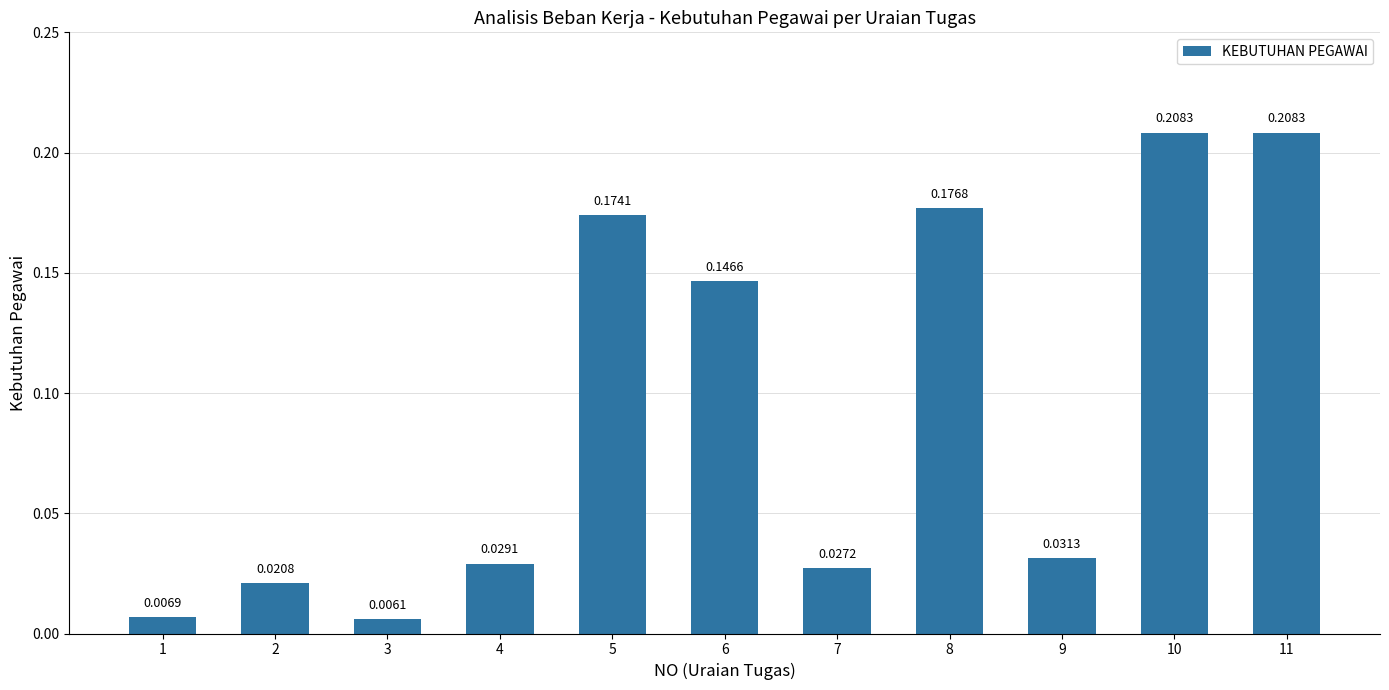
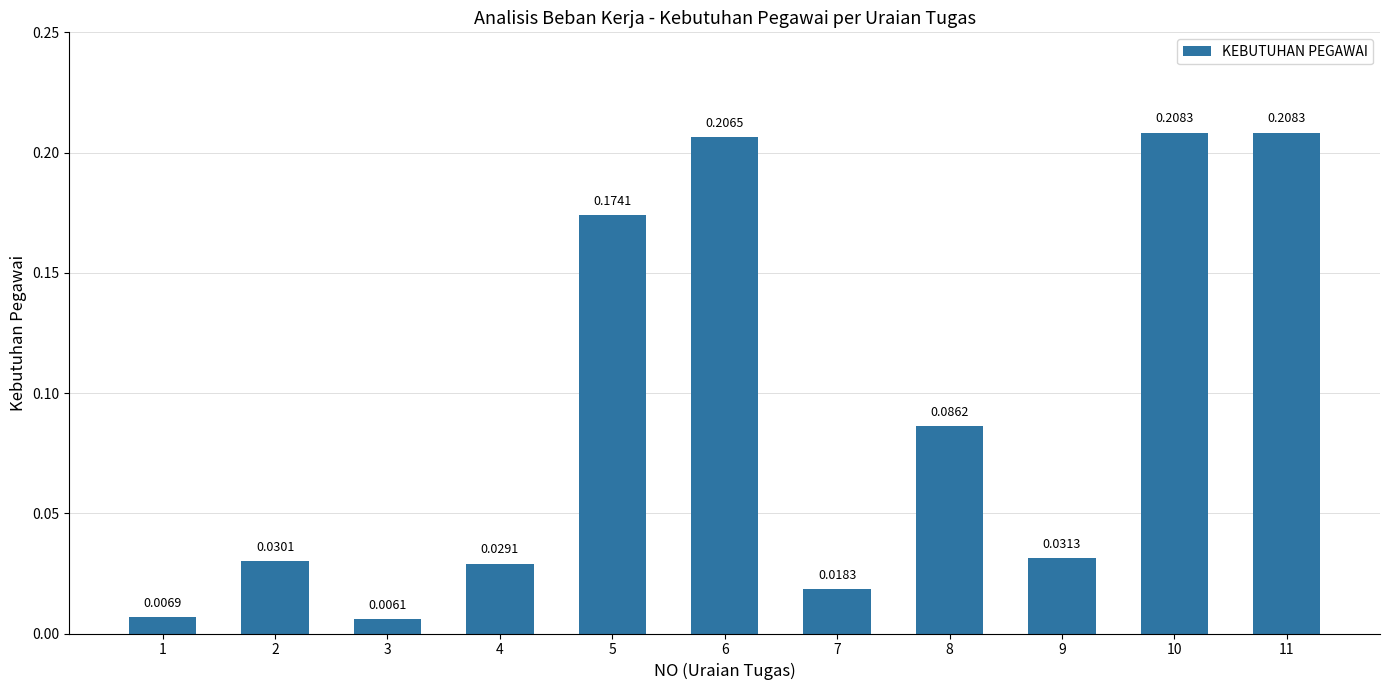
2: 0.0208 -> 0.0301
6: 0.1466 -> 0.2065
7: 0.0272 -> 0.0183
8: 0.1768 -> 0.0862
